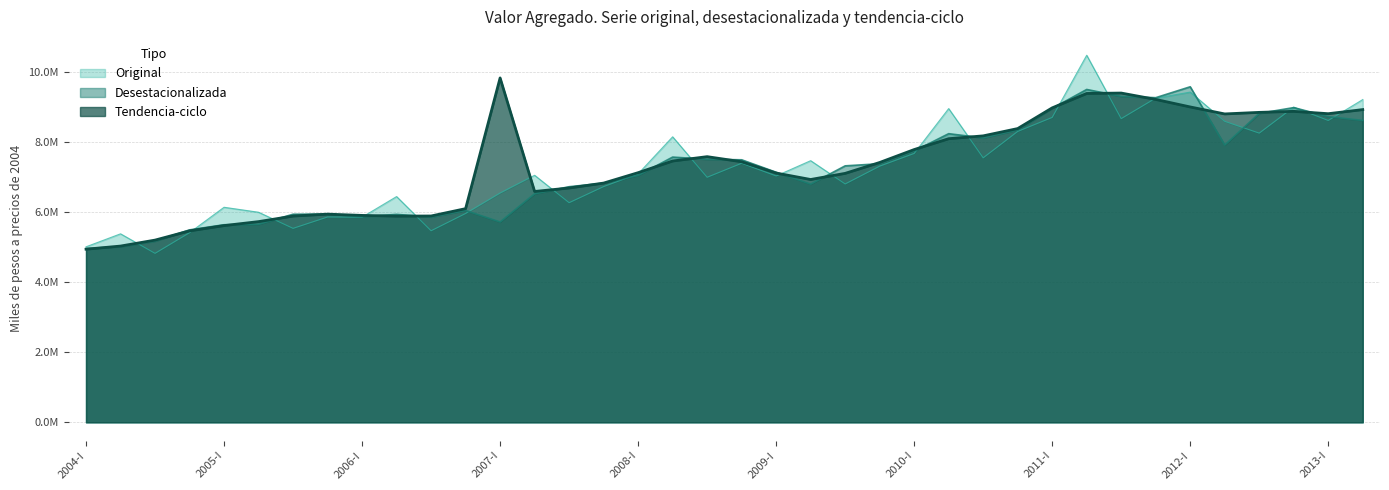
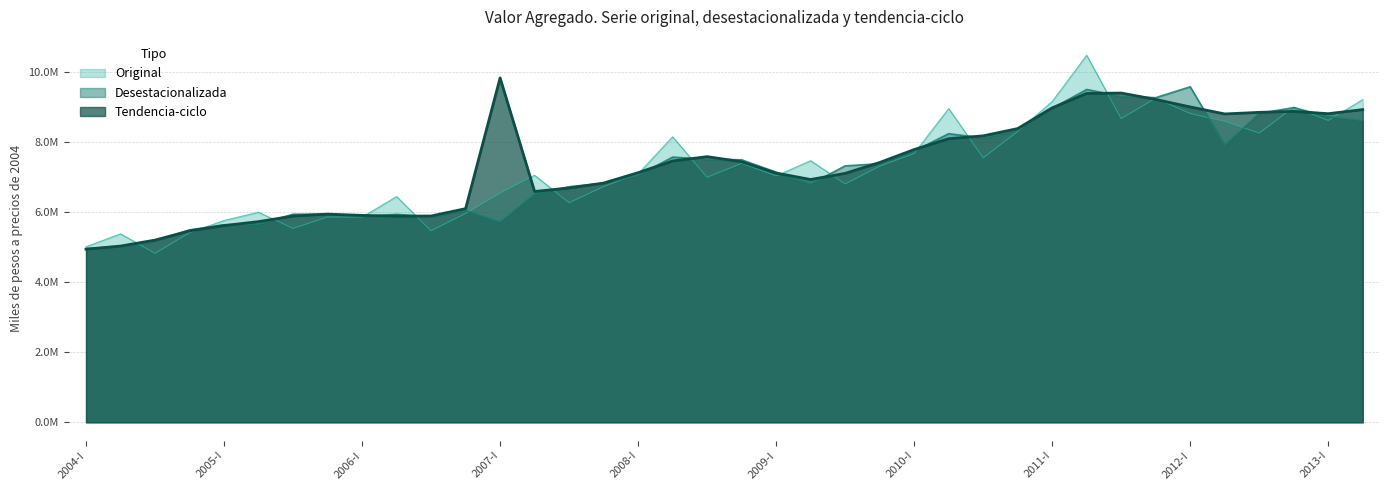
Original, 2005-I: 6100000 -> 5800000
Original, 2011-I: 8700000 -> 9200000
Original, 2012-I: 9400000 -> 8800000
